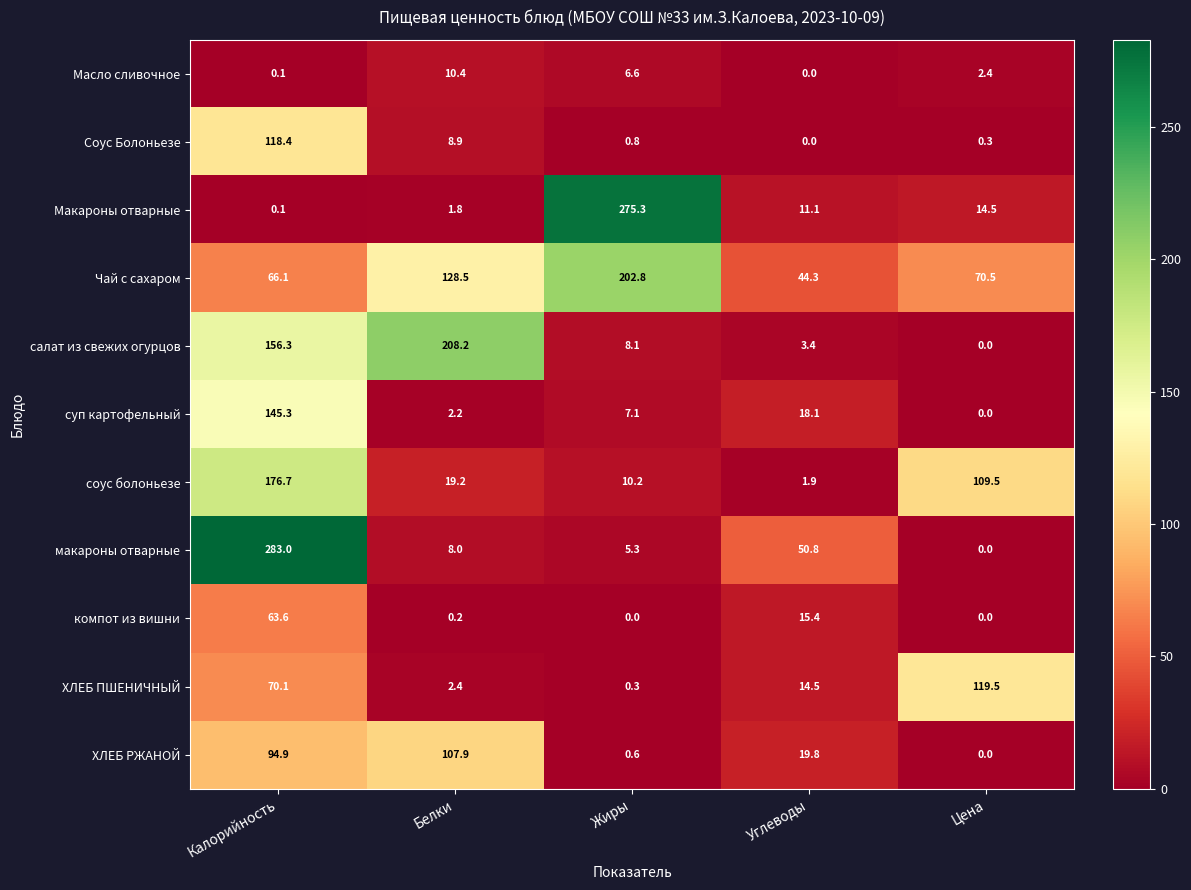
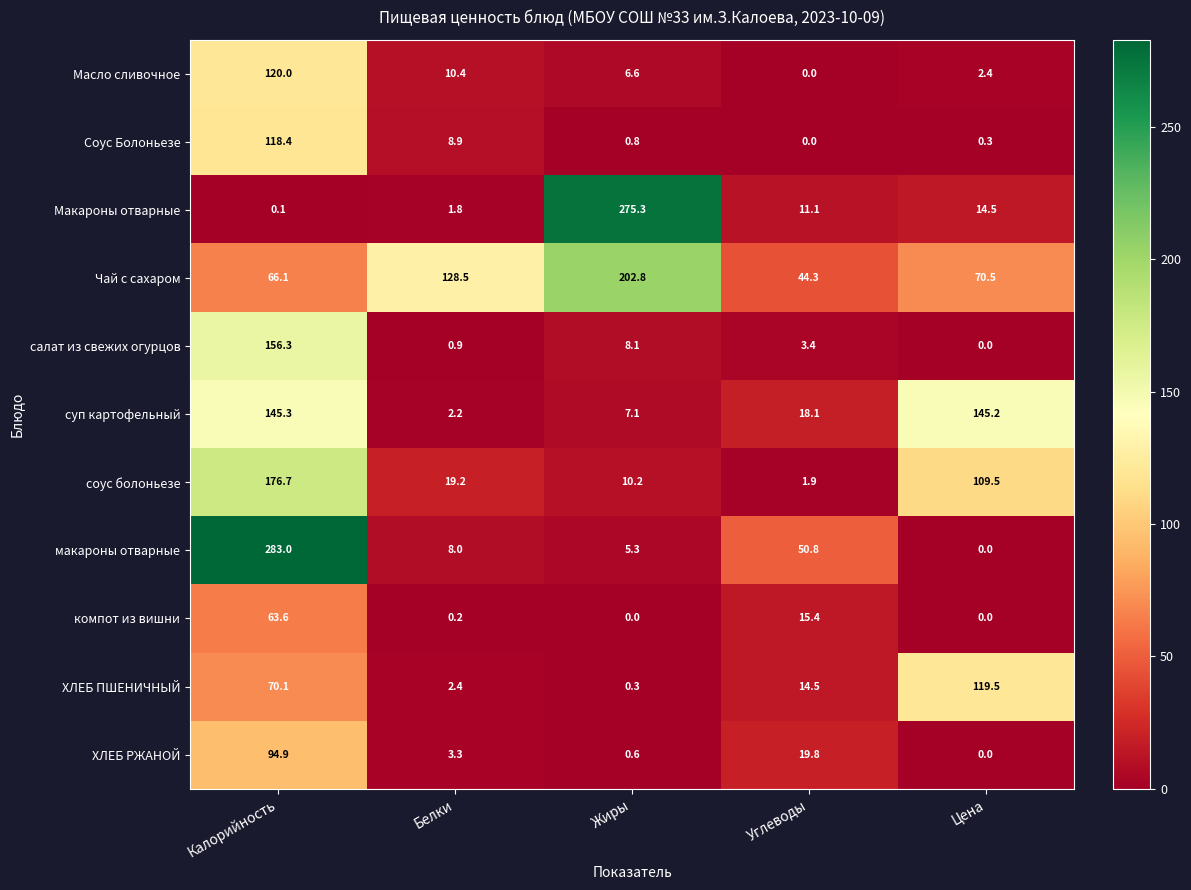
Масло сливочное, Калорийность: 0.1 -> 120.0
салат из свежих огурцов, Белки: 208.2 -> 0.9
суп картофельный, Цена: 0.0 -> 145.2
ХЛЕБ РЖАНОЙ, Белки: 107.9 -> 3.3
